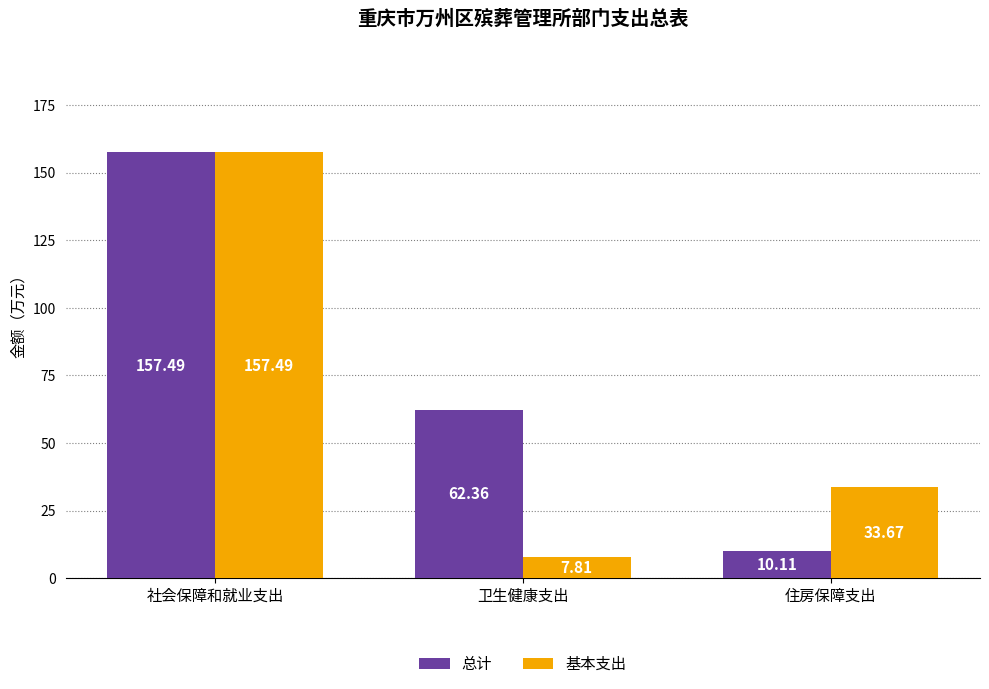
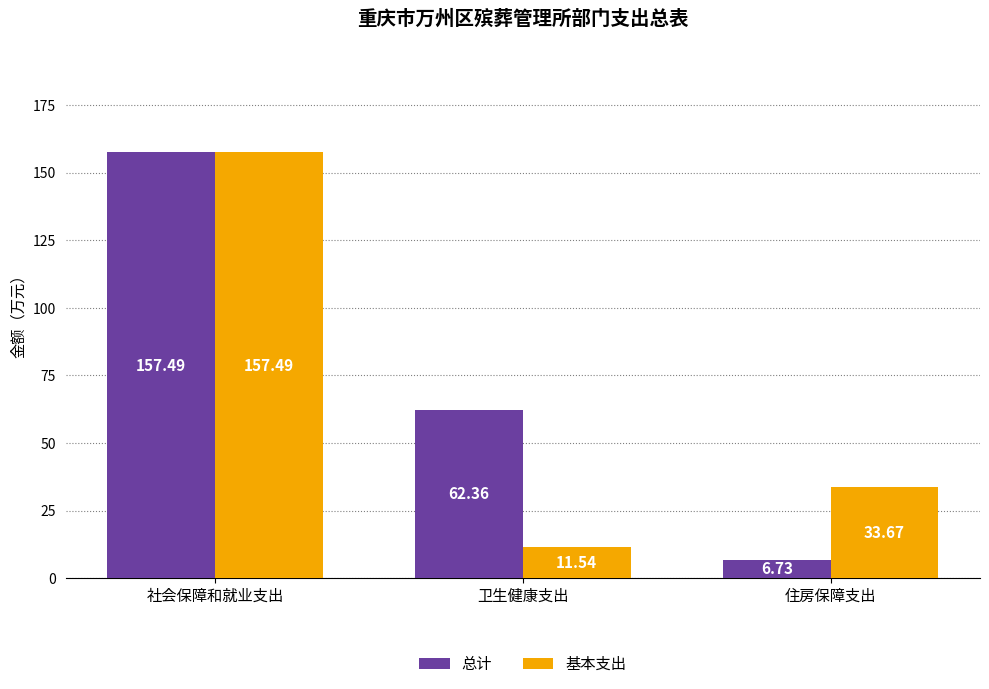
基本支出, 卫生健康支出: 7.81 -> 11.54
总计, 住房保障支出: 10.11 -> 6.73
